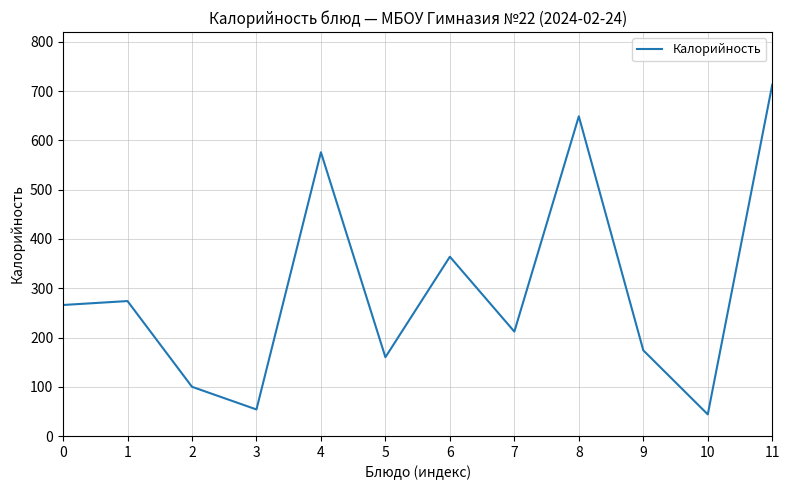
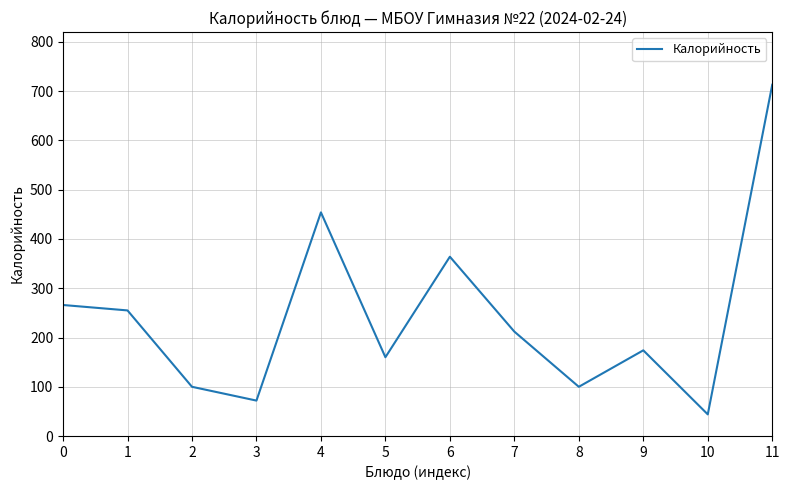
1: 270 -> 260
3: 50 -> 70
4: 580 -> 450
8: 650 -> 100
